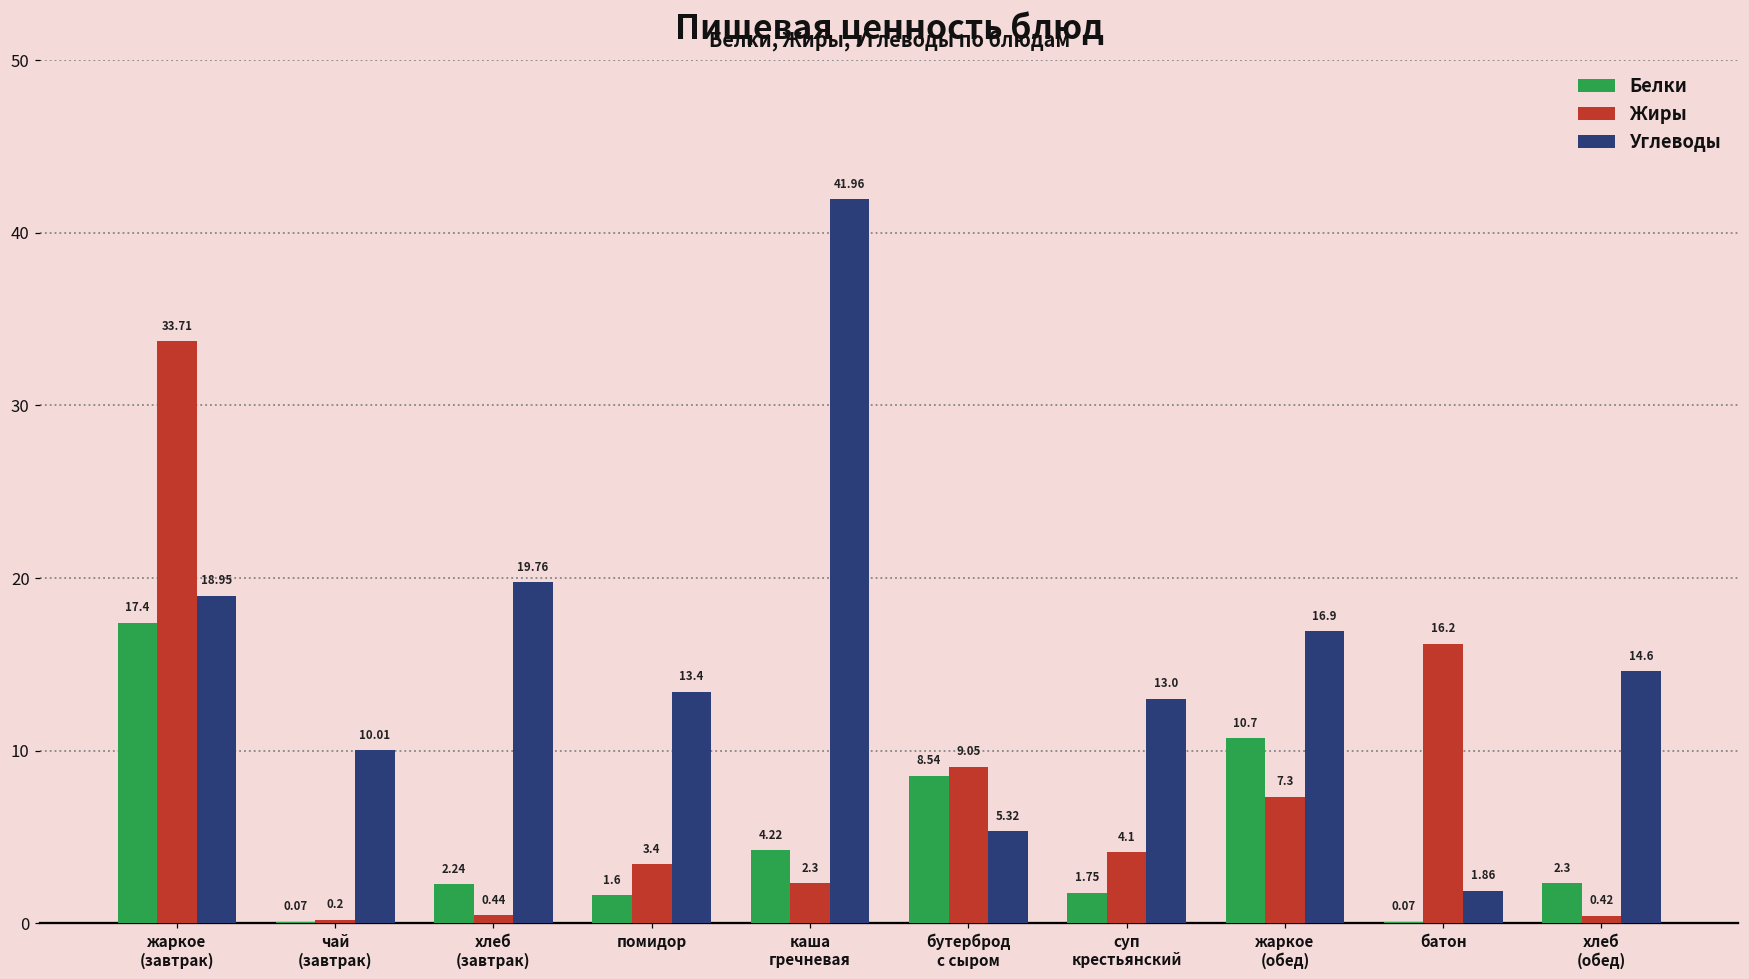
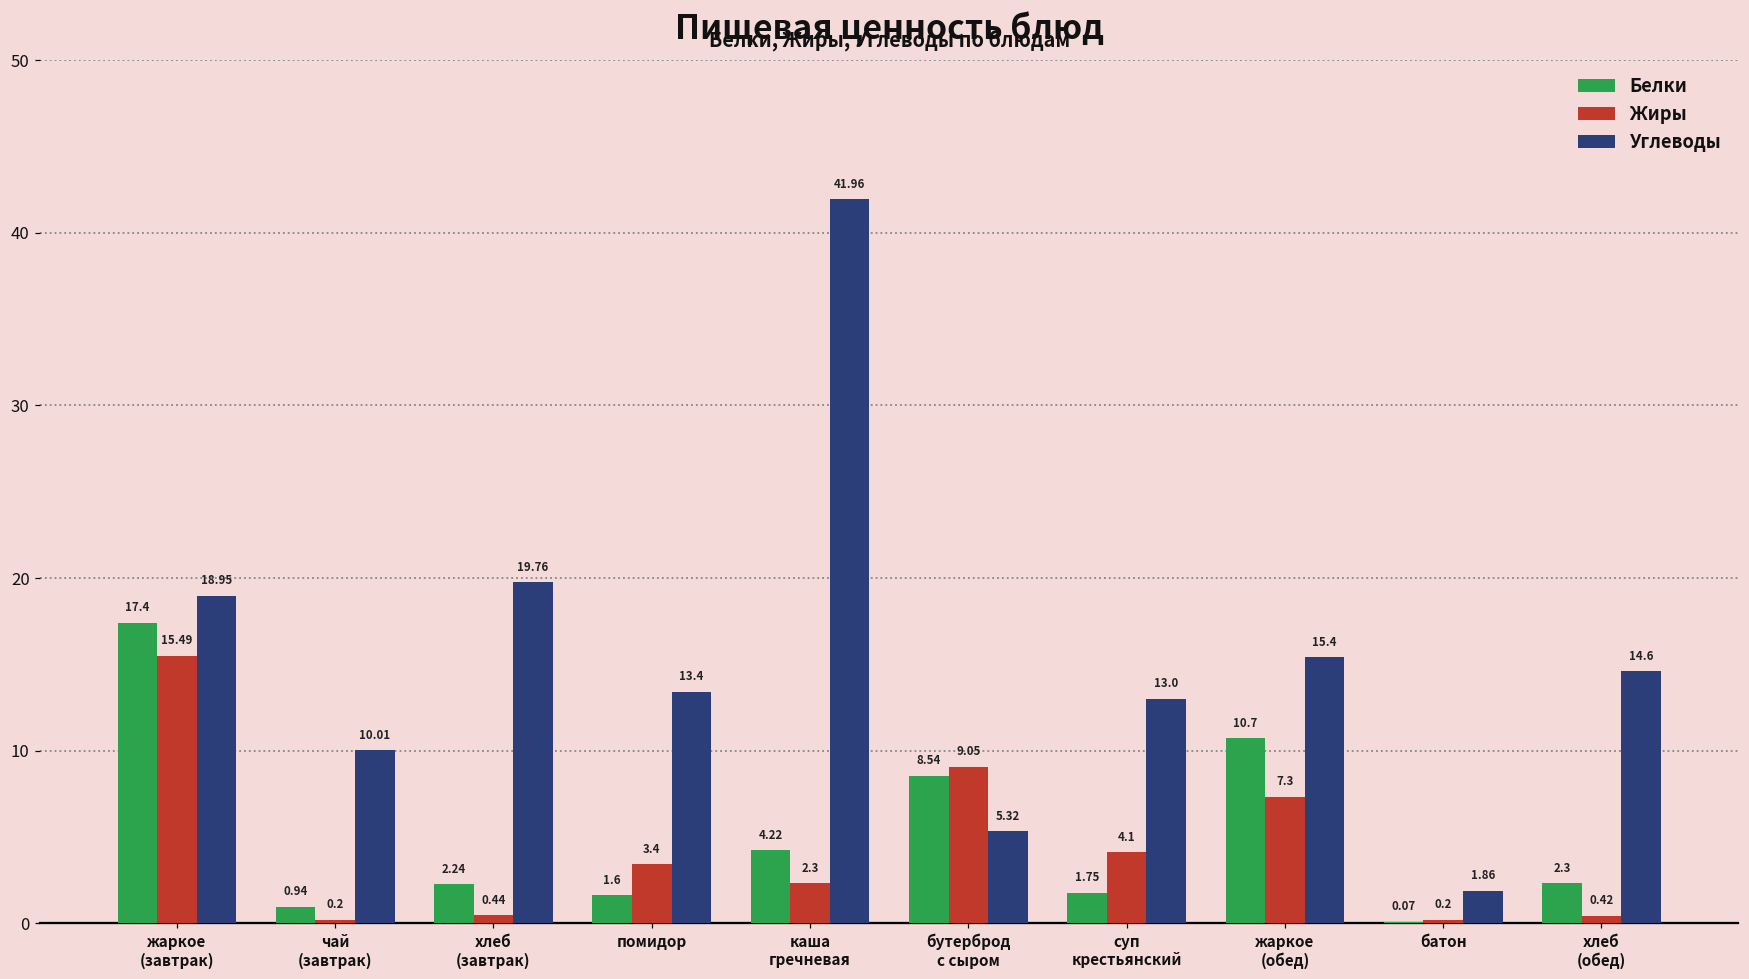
Жиры, жаркое (завтрак): 33.71 -> 15.49
Белки, чай (завтрак): 0.07 -> 0.94
Углеводы, жаркое (обед): 16.9 -> 15.4
Жиры, батон: 16.2 -> 0.2
